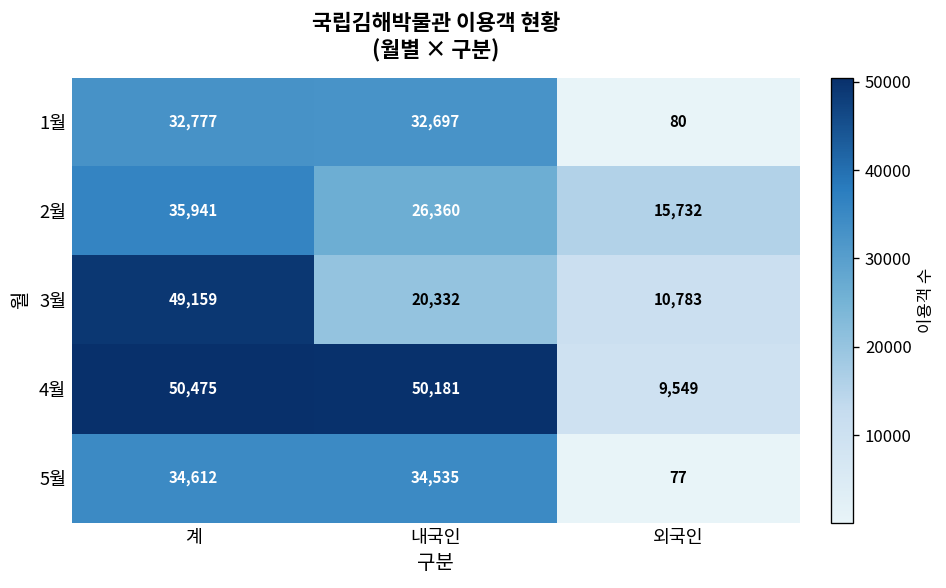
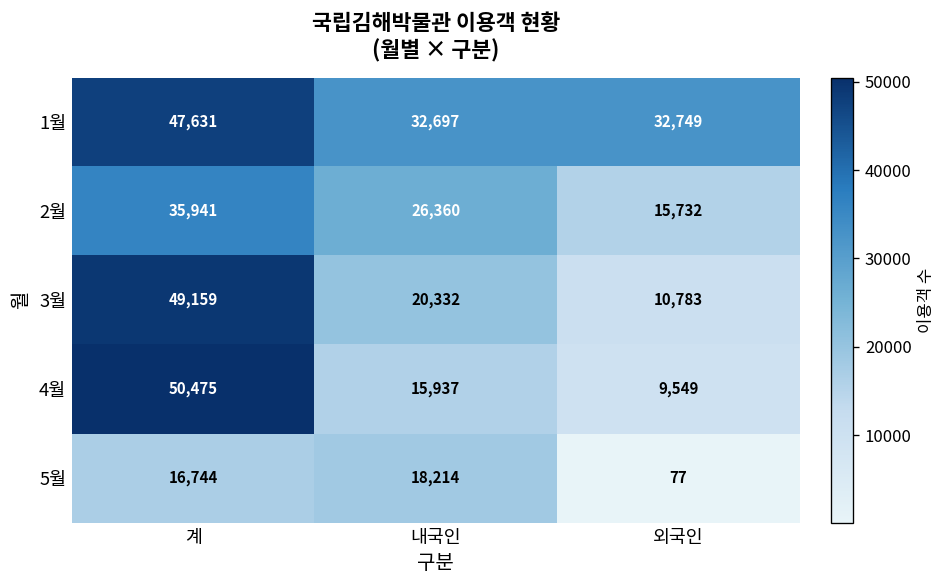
1월, 계: 32,777 -> 47,631
1월, 외국인: 80 -> 32,749
4월, 내국인: 50,181 -> 15,937
5월, 계: 34,612 -> 16,744
5월, 내국인: 34,535 -> 18,214
